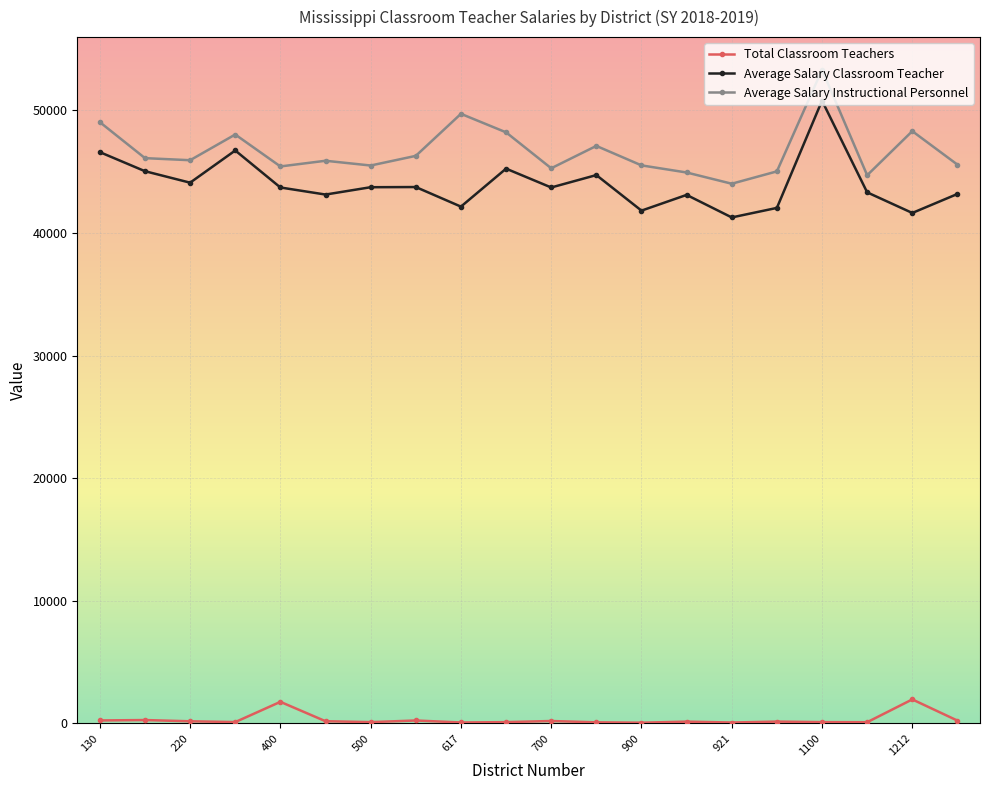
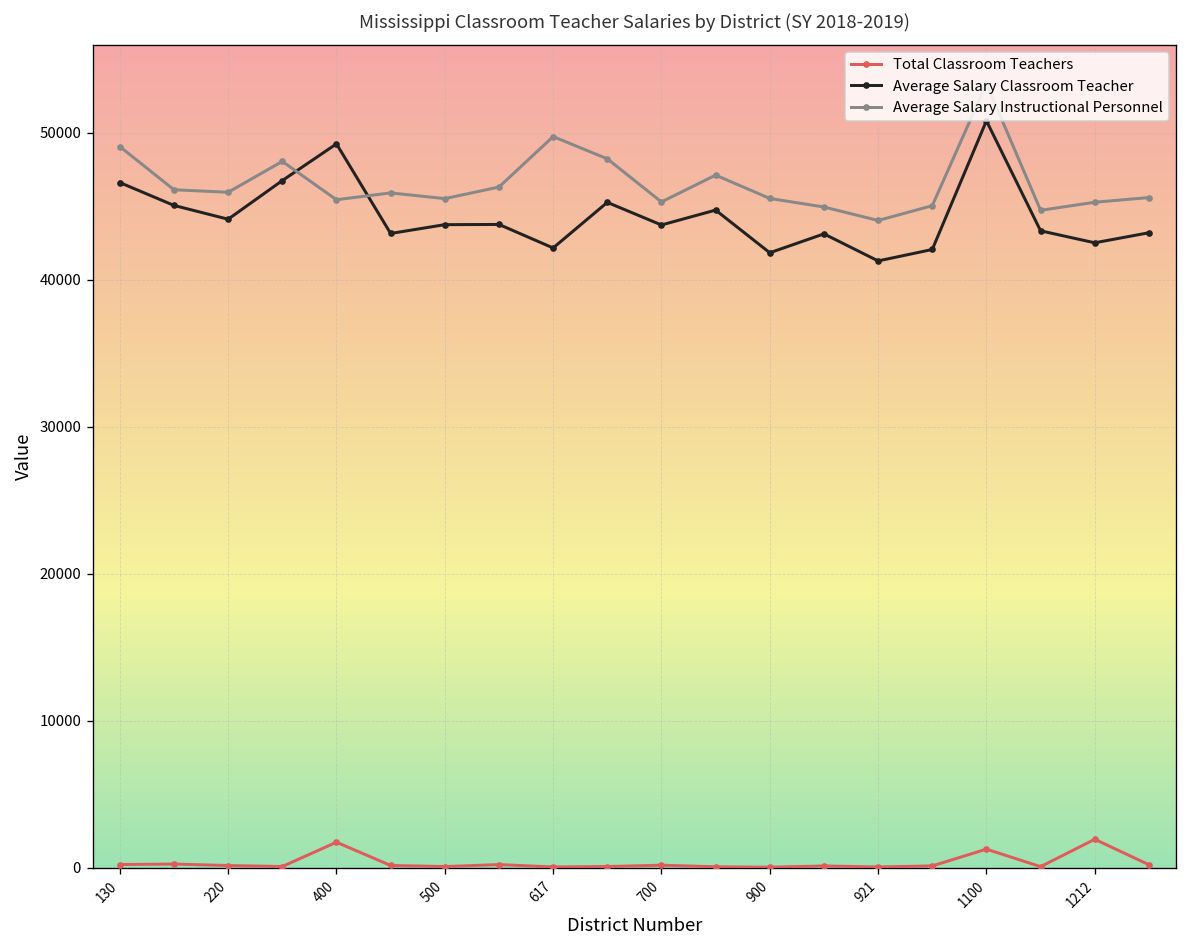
Average Salary Classroom Teacher, 400: 43700 -> 49200
Total Classroom Teachers, 1100: 100 -> 1300
Average Salary Classroom Teacher, 1212: 41600 -> 42500
Average Salary Instructional Personnel, 1212: 48300 -> 45300
